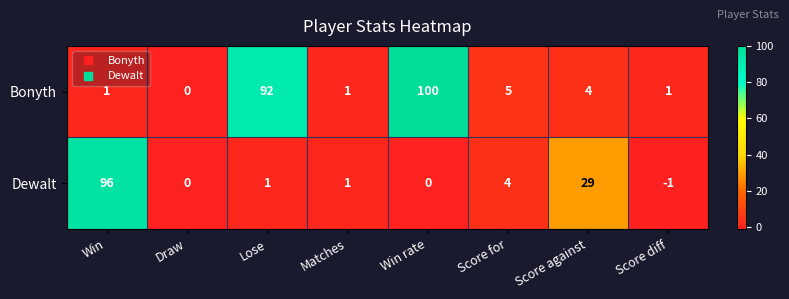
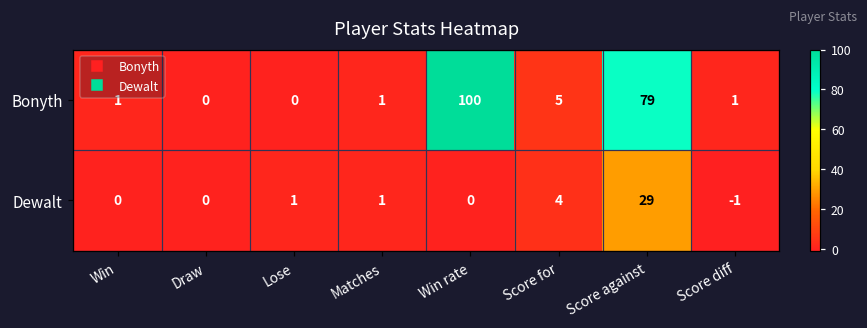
Bonyth, Lose: 92 -> 0
Bonyth, Score against: 4 -> 79
Dewalt, Win: 96 -> 0
